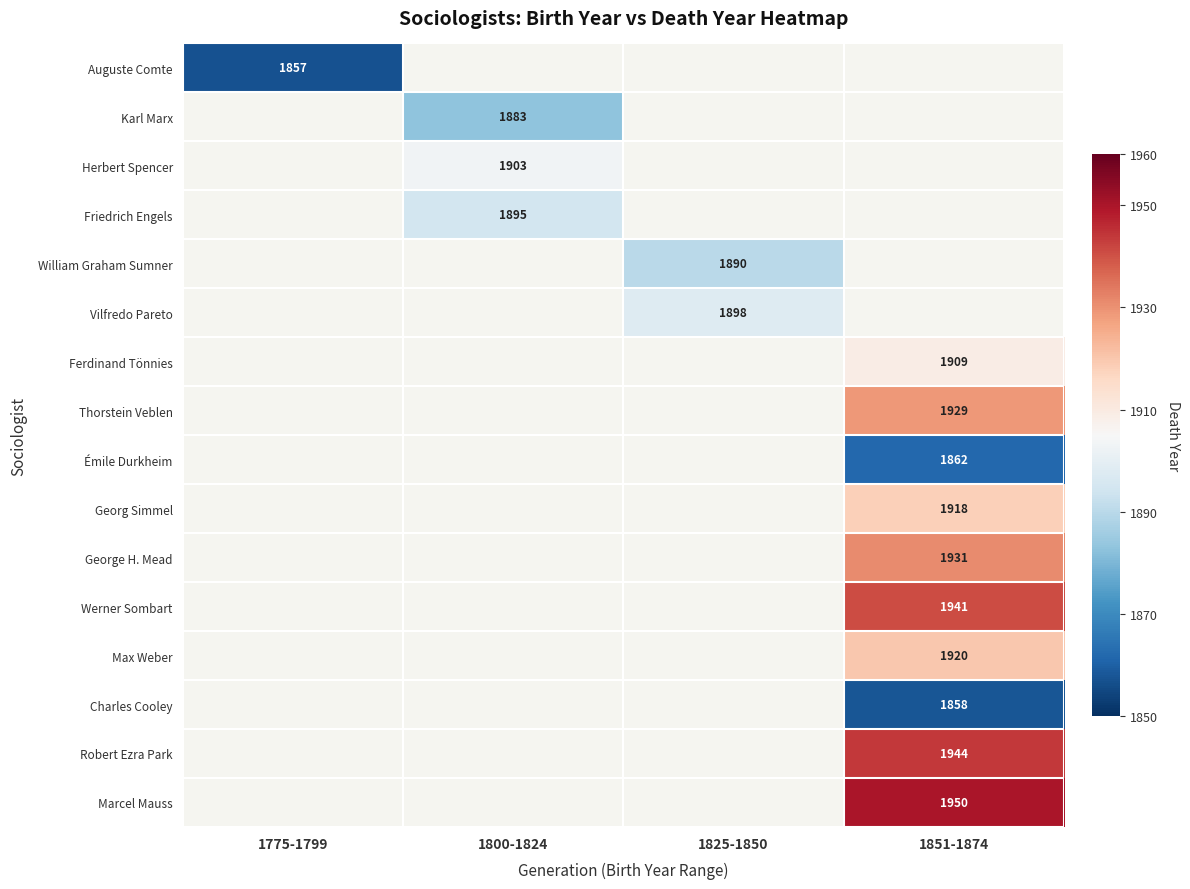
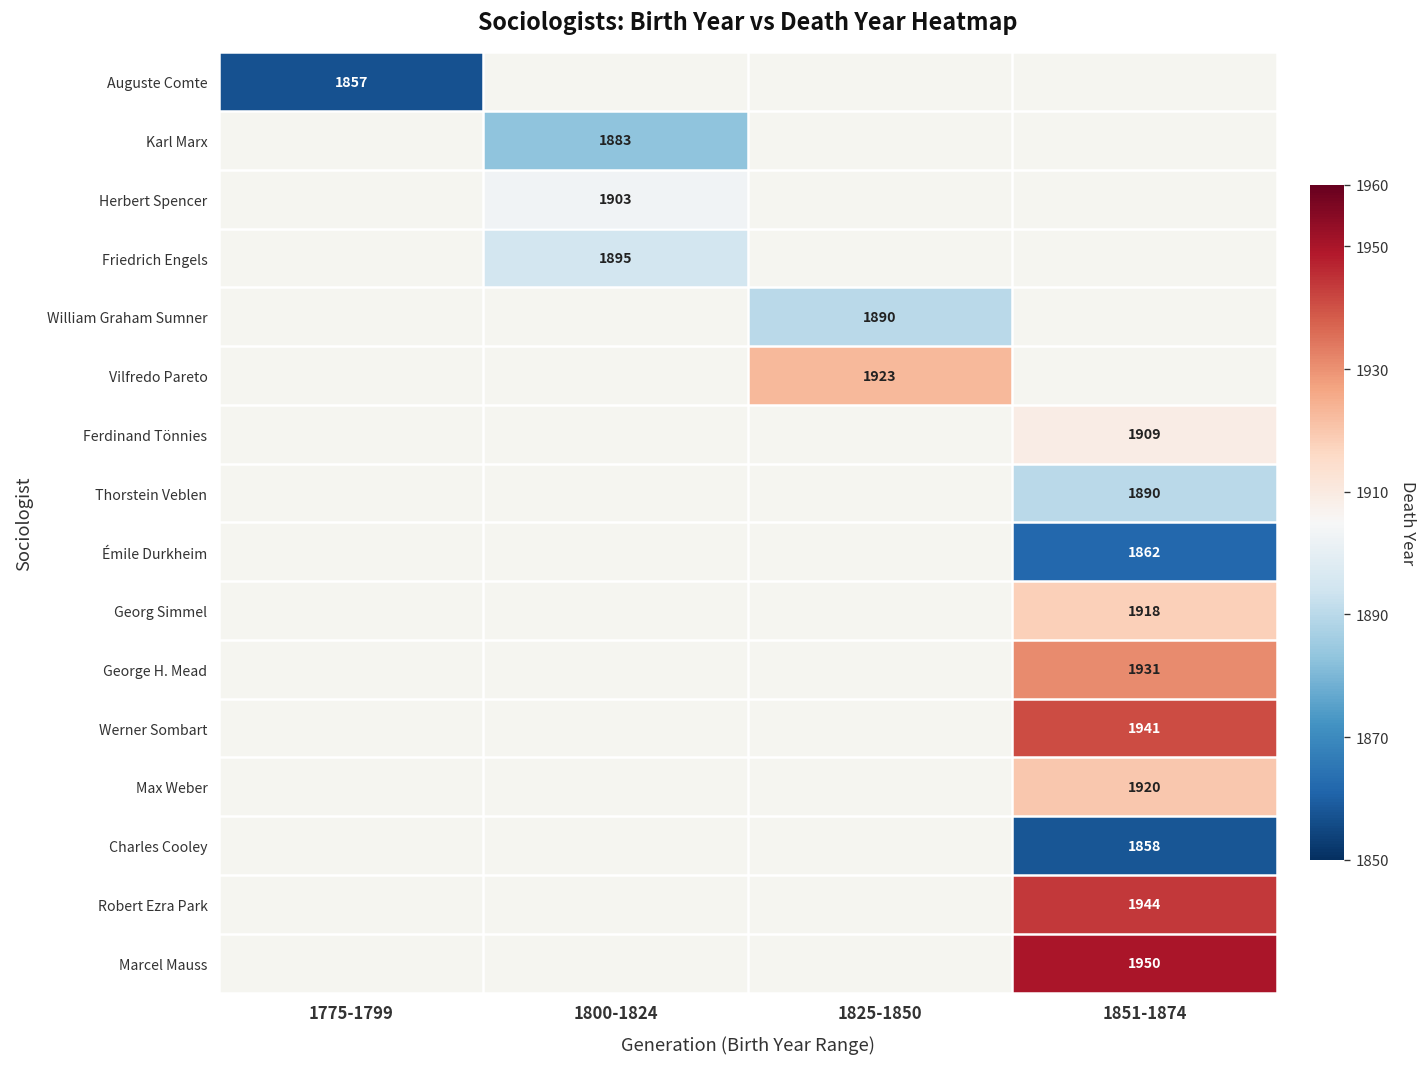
Vilfredo Pareto, 1825-1850: 1898 -> 1923
Thorstein Veblen, 1851-1874: 1929 -> 1890
